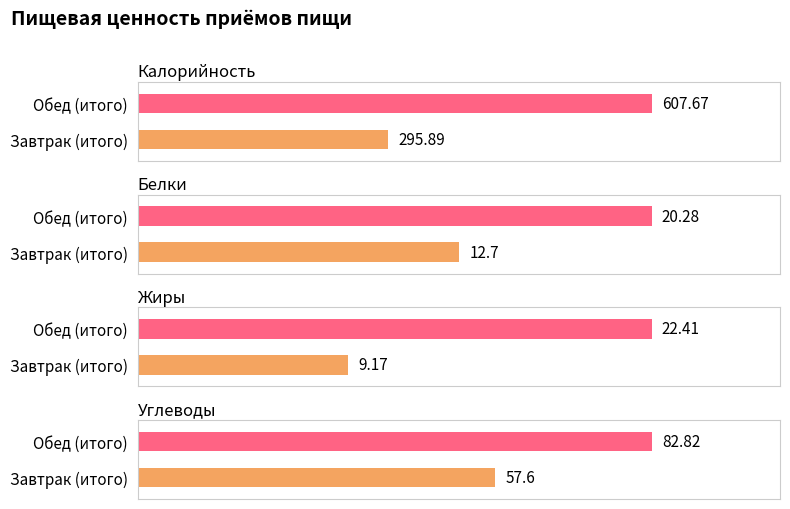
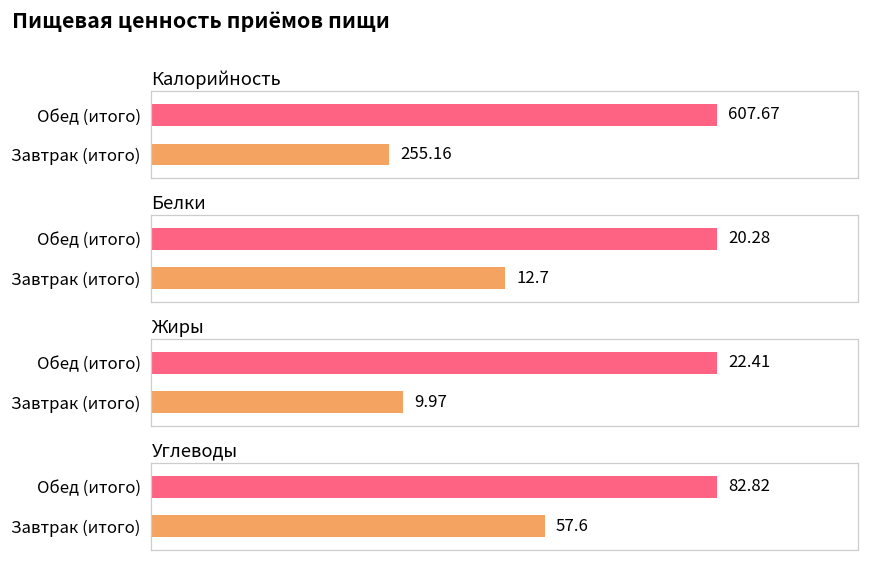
Калорийность, Завтрак (итого): 295.89 -> 255.16
Жиры, Завтрак (итого): 9.17 -> 9.97
